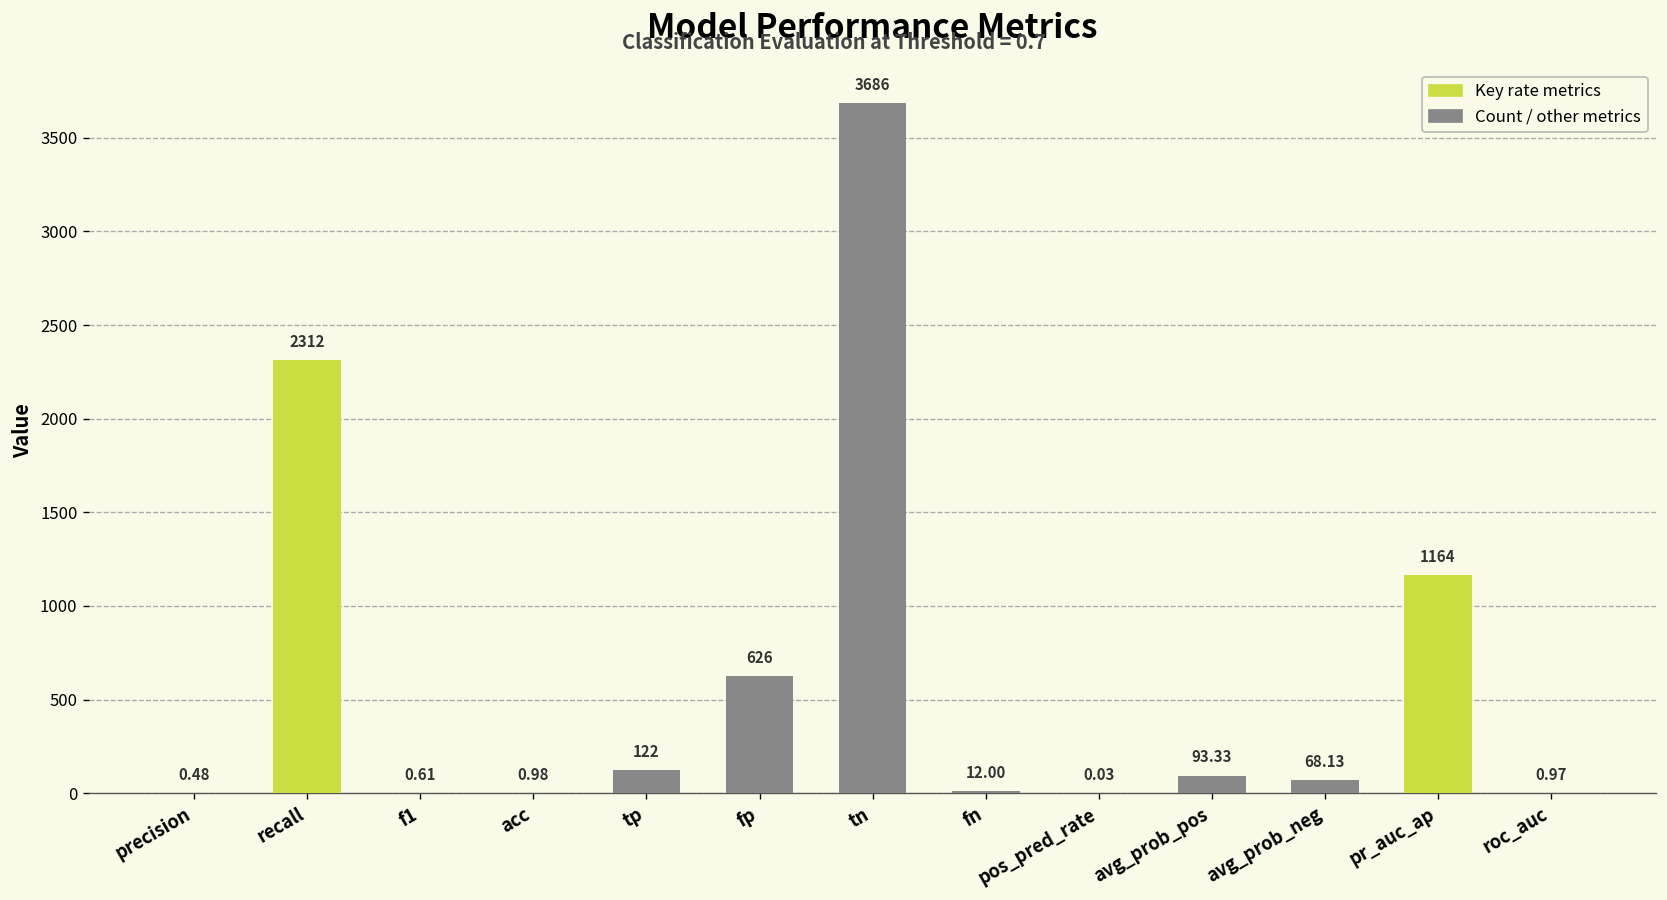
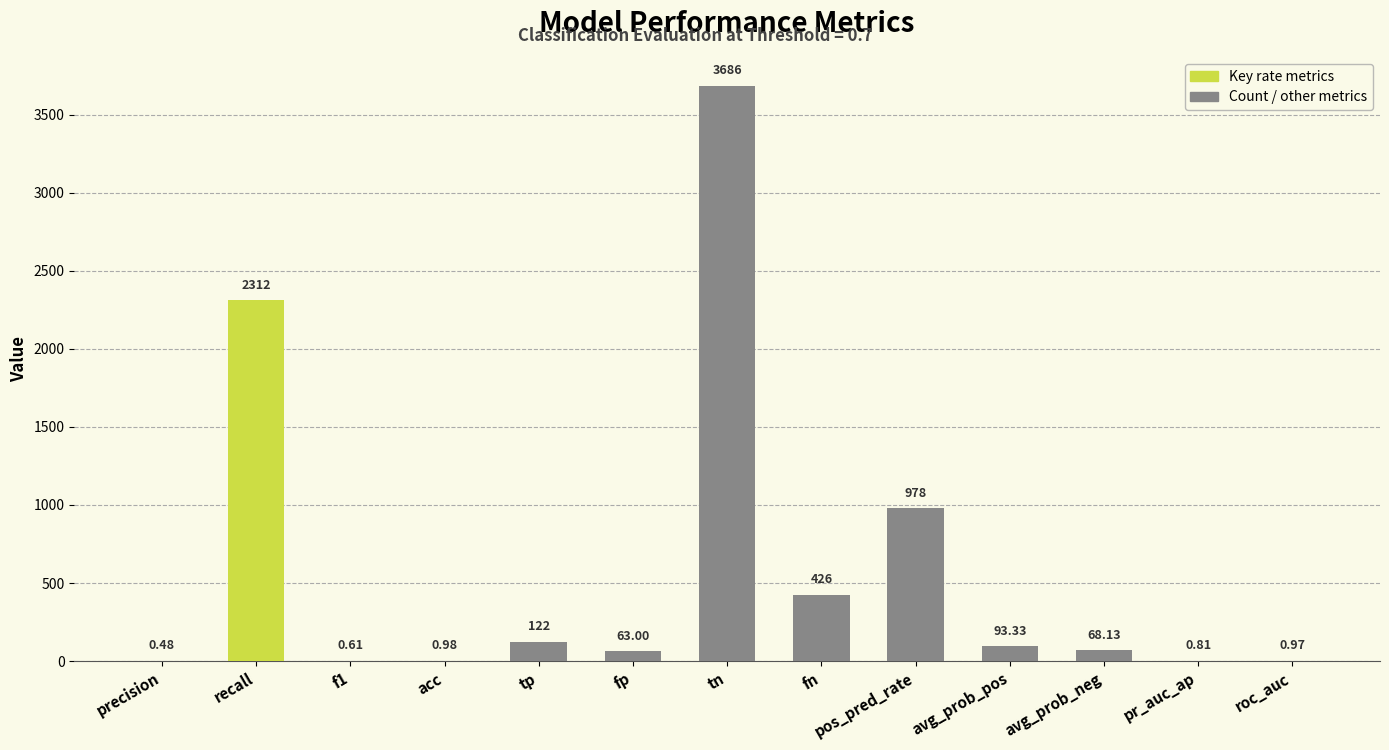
fp: 626 -> 63.00
fn: 12.00 -> 426
pos_pred_rate: 0.03 -> 978
pr_auc_ap: 1164 -> 0.81
